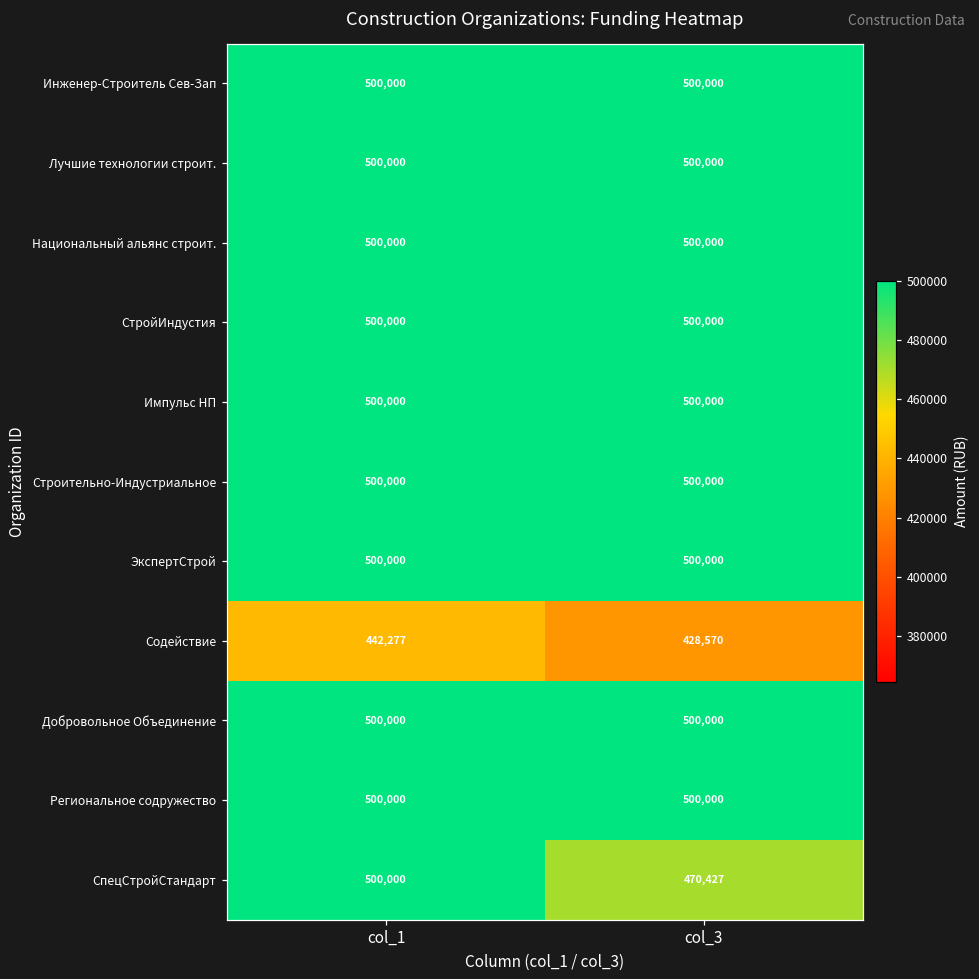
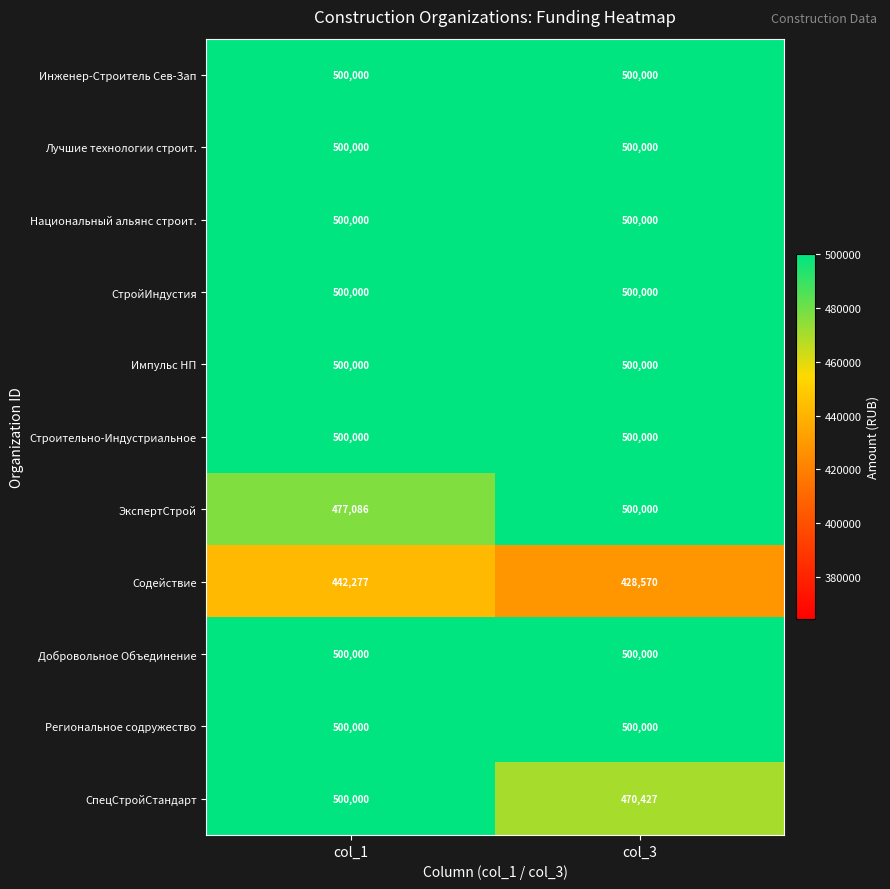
ЭкспертСтрой, col_1: 500,000 -> 477,086
